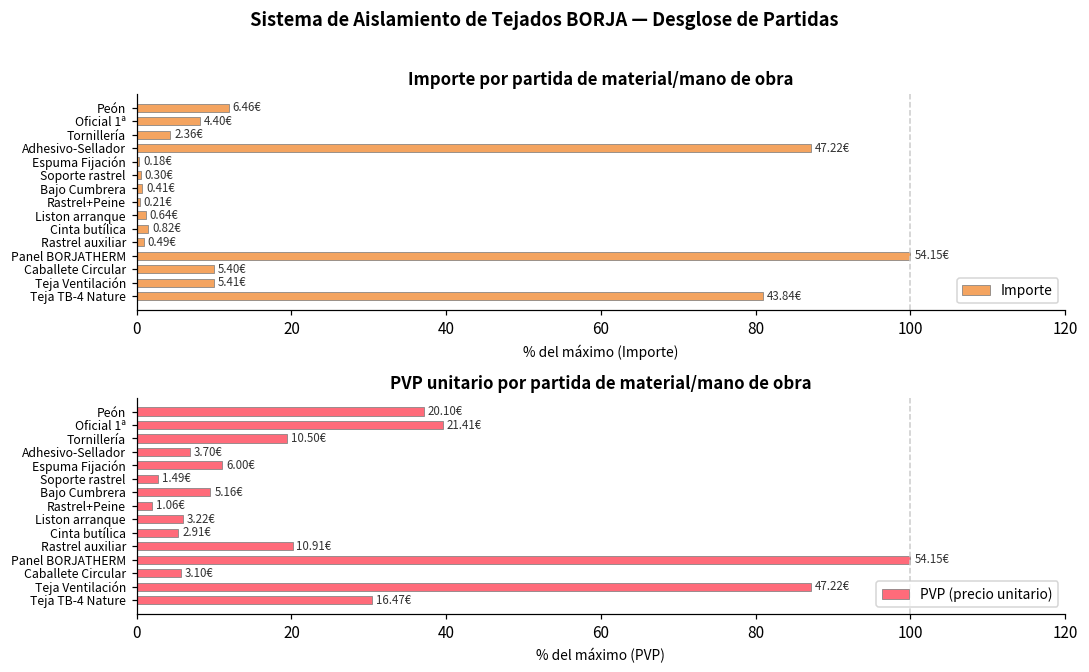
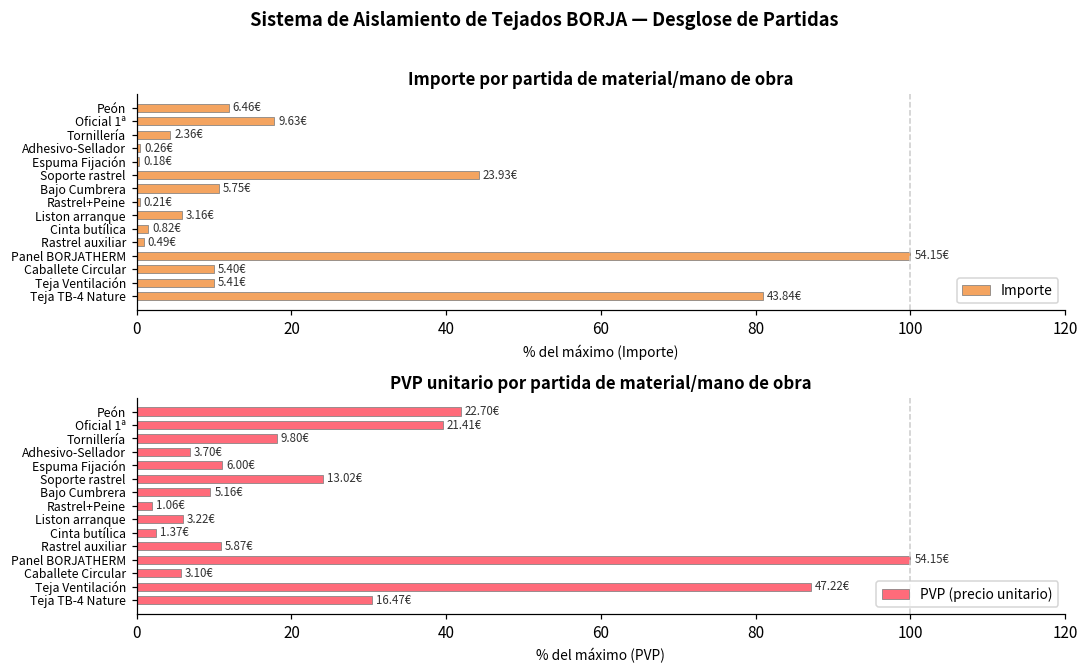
Importe por partida de material/mano de obra, Oficial 1ª: 4.40€ -> 9.63€
Importe por partida de material/mano de obra, Adhesivo-Sellador: 47.22€ -> 0.26€
Importe por partida de material/mano de obra, Soporte rastrel: 0.30€ -> 23.93€
Importe por partida de material/mano de obra, Bajo Cumbrera: 0.41€ -> 5.75€
Importe por partida de material/mano de obra, Liston arranque: 0.64€ -> 3.16€
PVP unitario por partida de material/mano de obra, Peón: 20.10€ -> 22.70€
PVP unitario por partida de material/mano de obra, Tornillería: 10.50€ -> 9.80€
PVP unitario por partida de material/mano de obra, Soporte rastrel: 1.49€ -> 13.02€
PVP unitario por partida de material/mano de obra, Cinta butílica: 2.91€ -> 1.37€
PVP unitario por partida de material/mano de obra, Rastrel auxiliar: 10.91€ -> 5.87€
